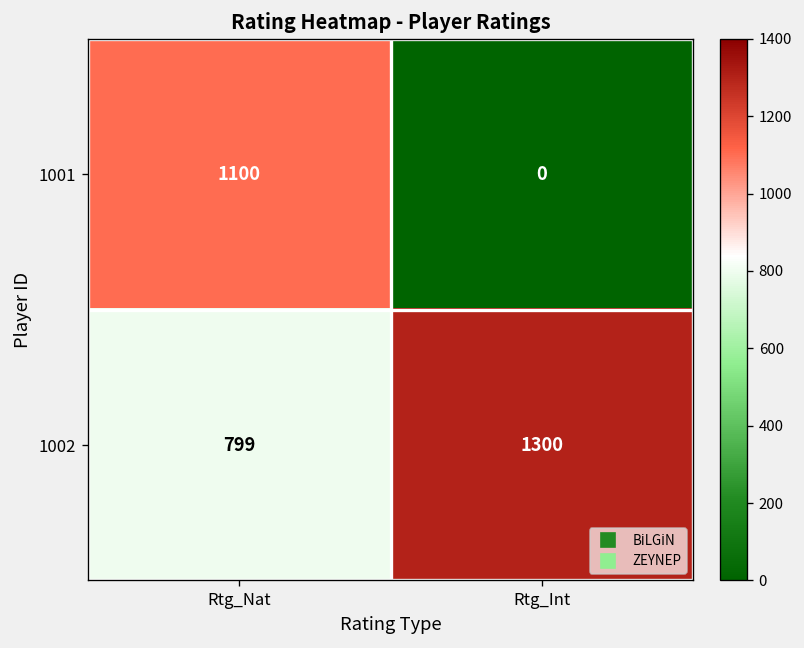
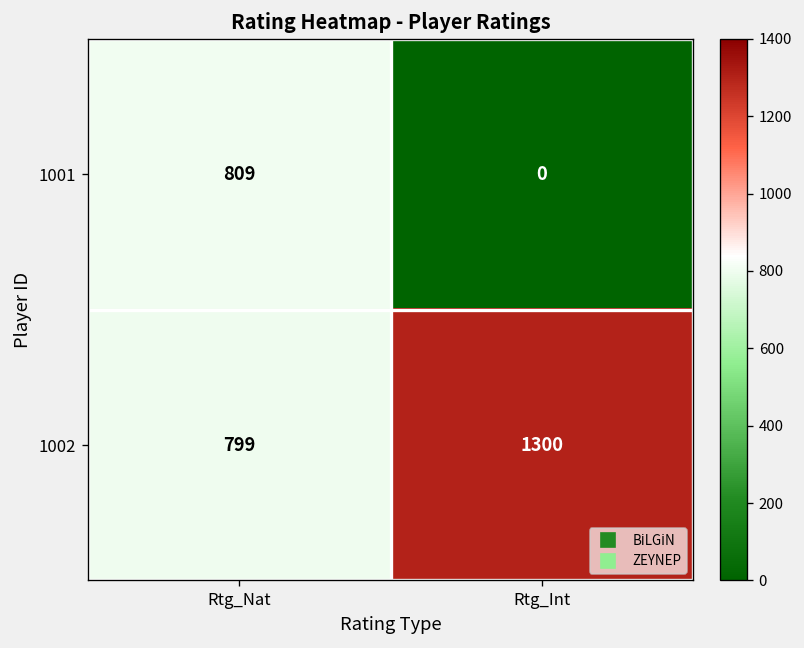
1001, Rtg_Nat: 1100 -> 809
